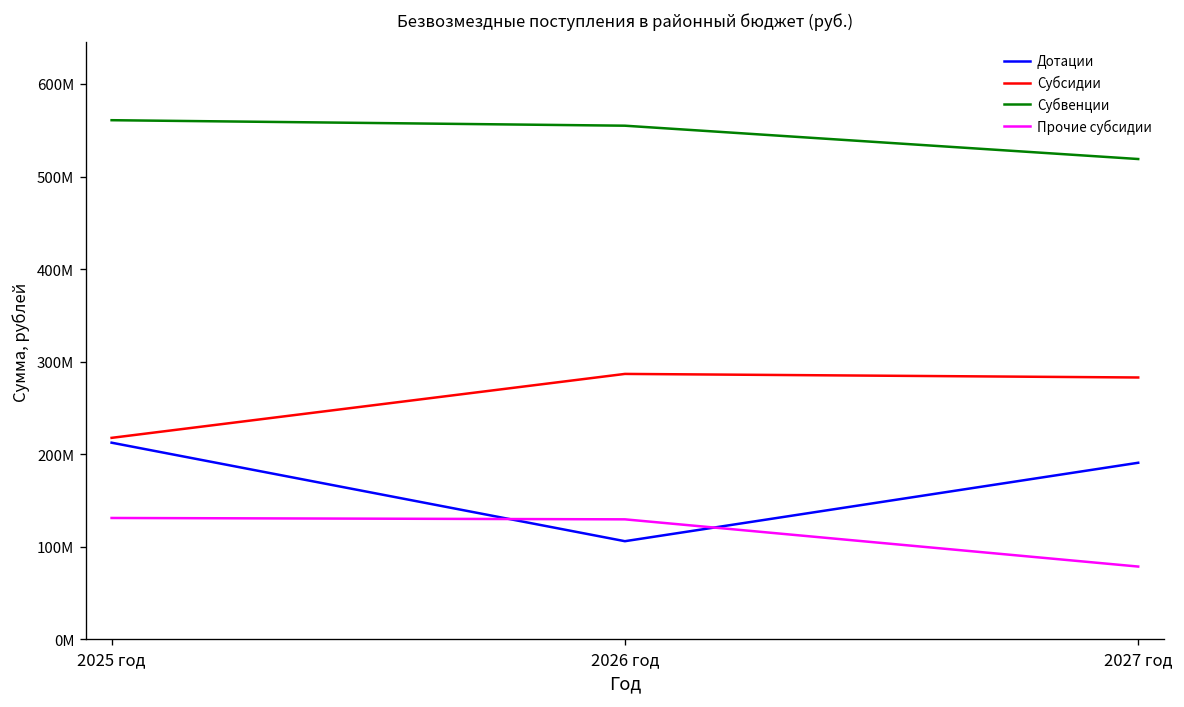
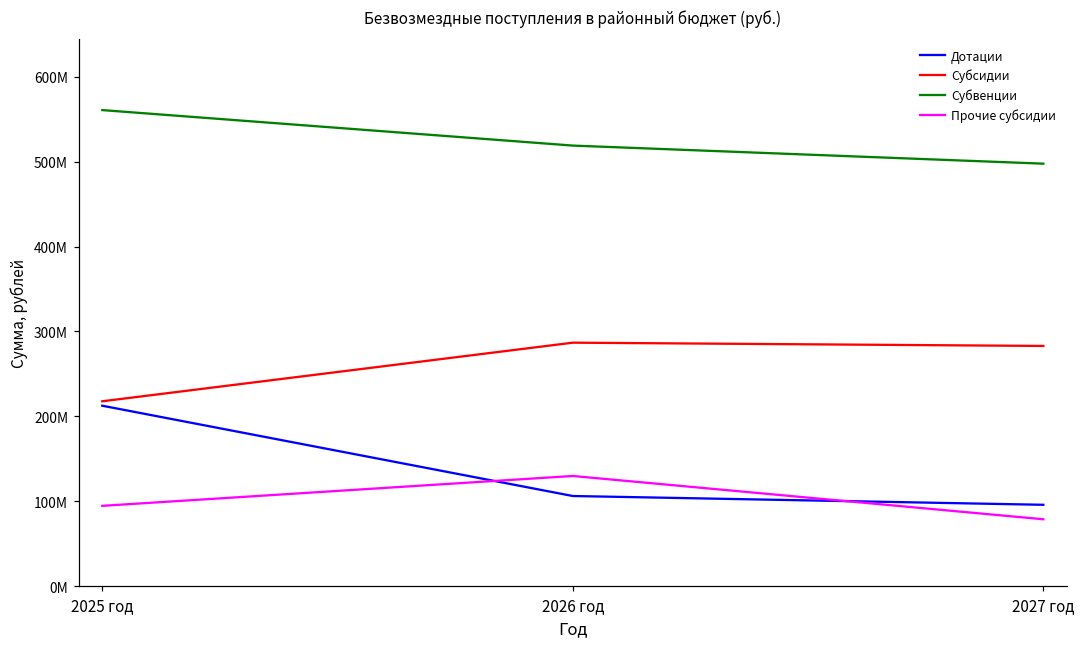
Прочие субсидии, 2025 год: 130000000 -> 90000000
Субвенции, 2026 год: 550000000 -> 520000000
Дотации, 2027 год: 190000000 -> 100000000
Субвенции, 2027 год: 520000000 -> 500000000
